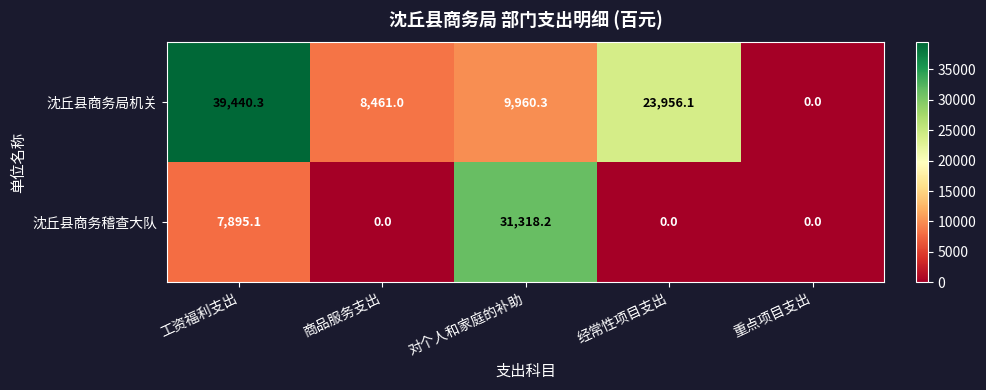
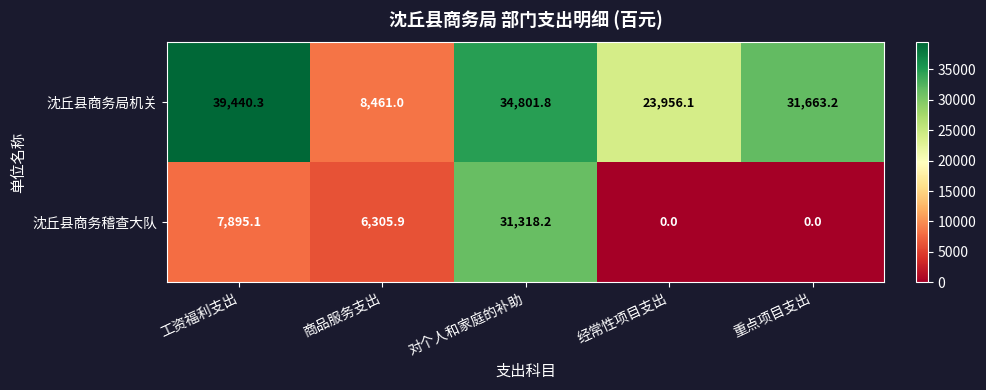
沈丘县商务局机关, 对个人和家庭的补助: 9,960.3 -> 34,801.8
沈丘县商务局机关, 重点项目支出: 0.0 -> 31,663.2
沈丘县商务稽查大队, 商品服务支出: 0.0 -> 6,305.9
